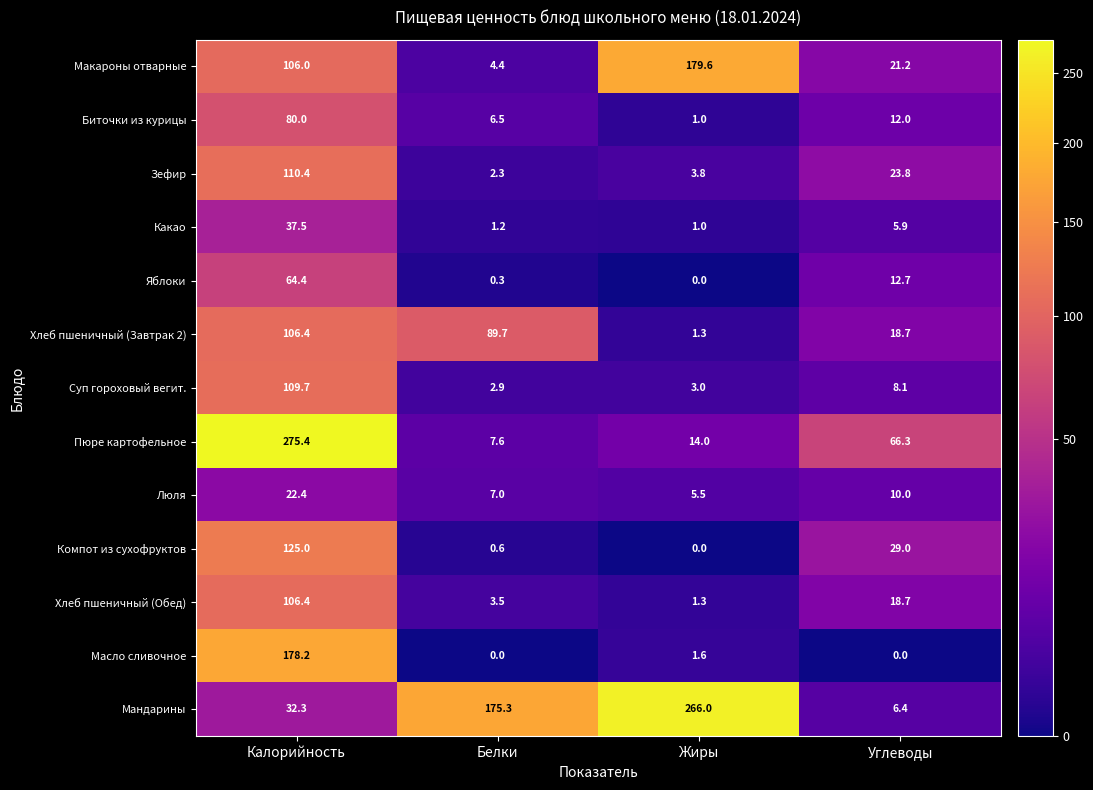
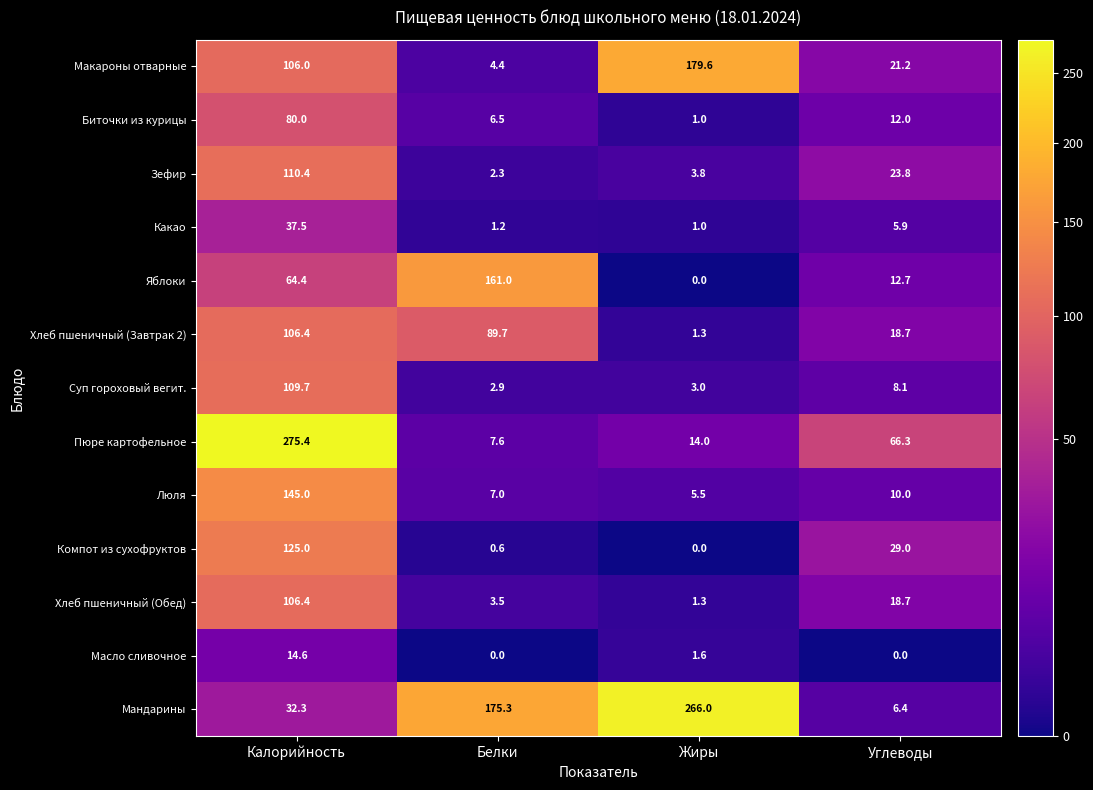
Яблоки, Белки: 0.3 -> 161.0
Люля, Калорийность: 22.4 -> 145.0
Масло сливочное, Калорийность: 178.2 -> 14.6
